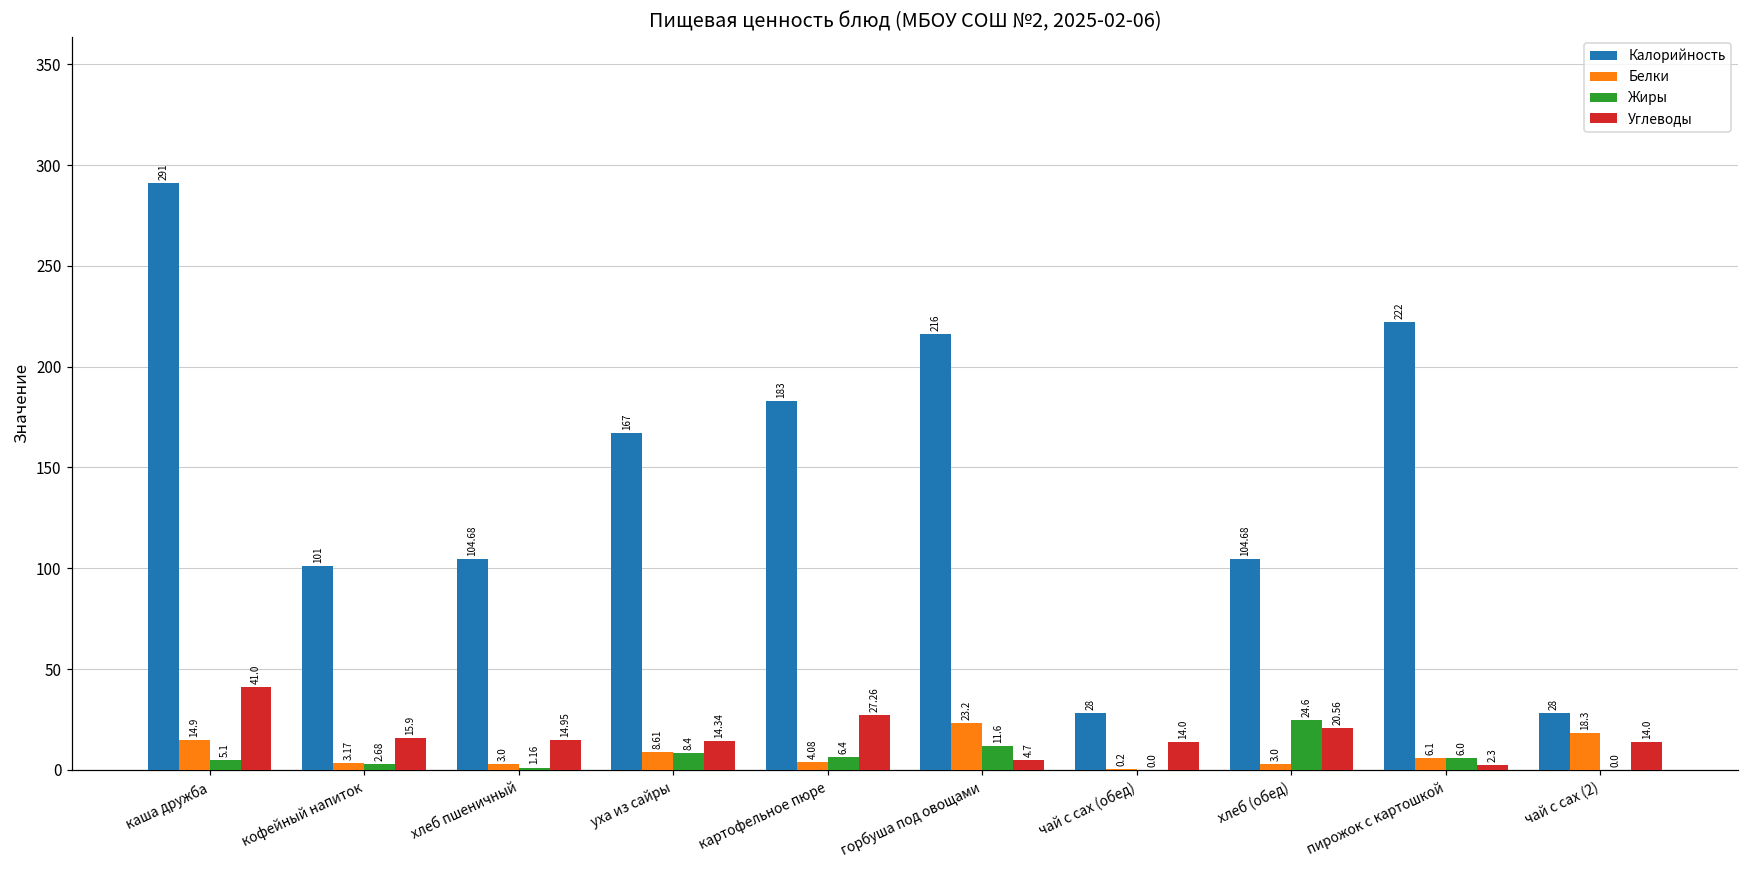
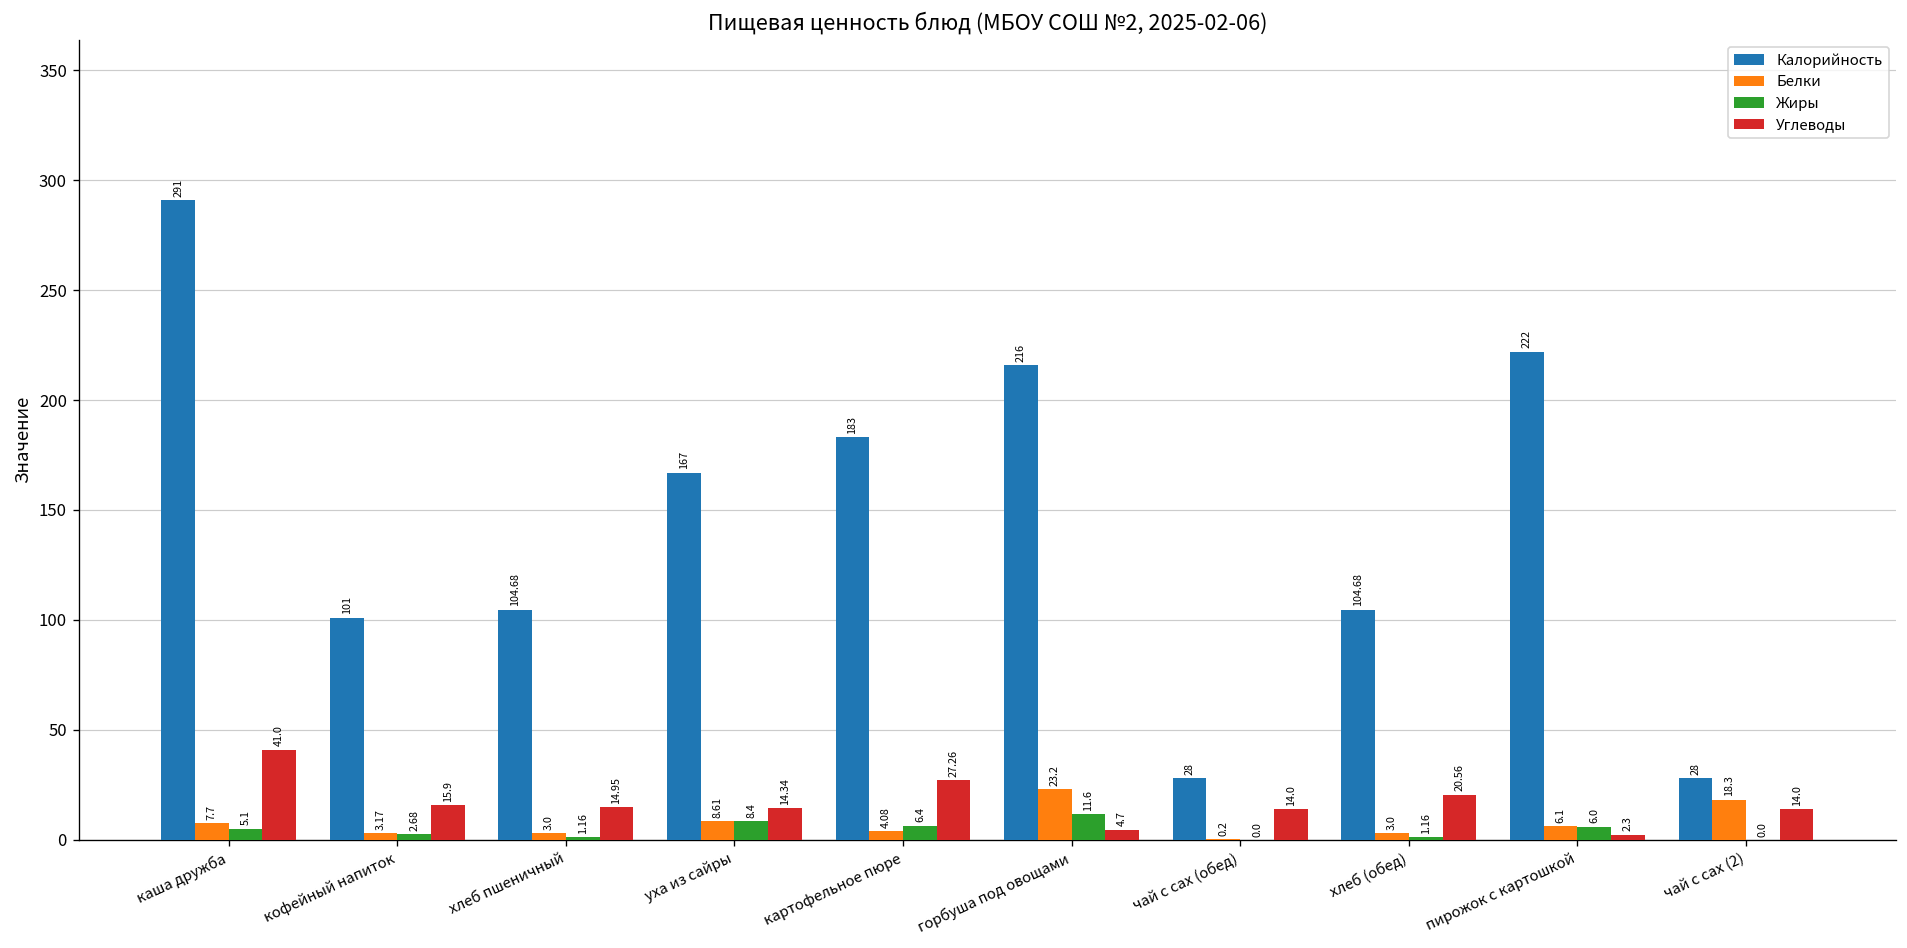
Белки, каша дружба: 14.9 -> 7.7
Жиры, хлеб (обед): 24.6 -> 1.16
